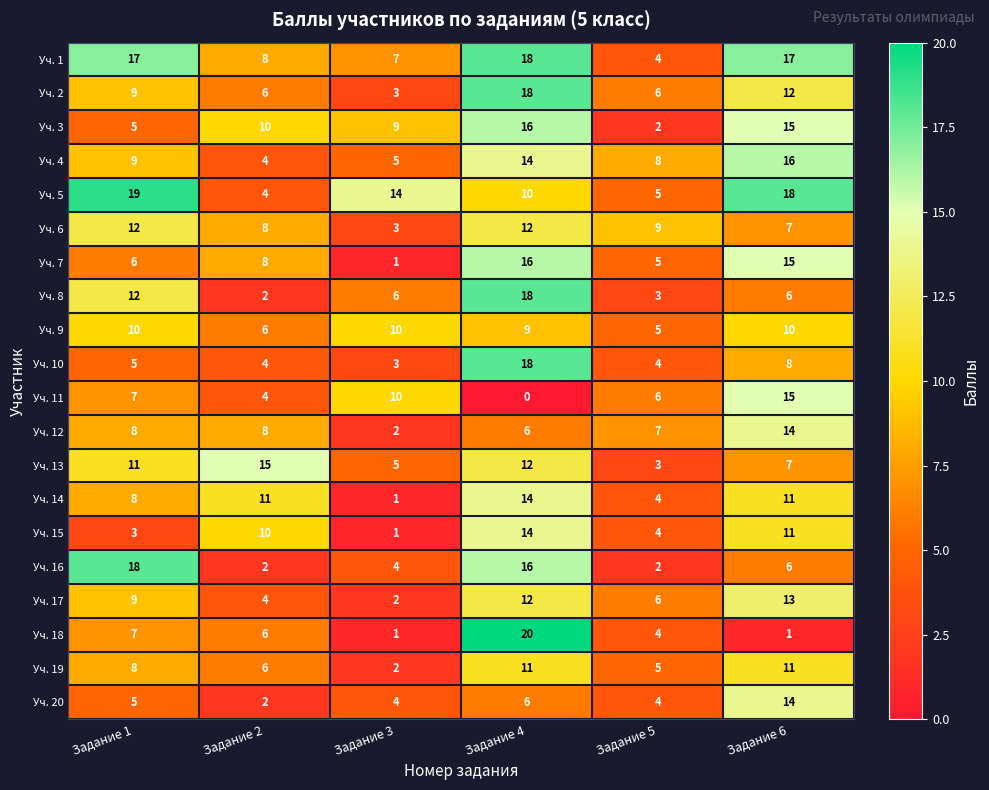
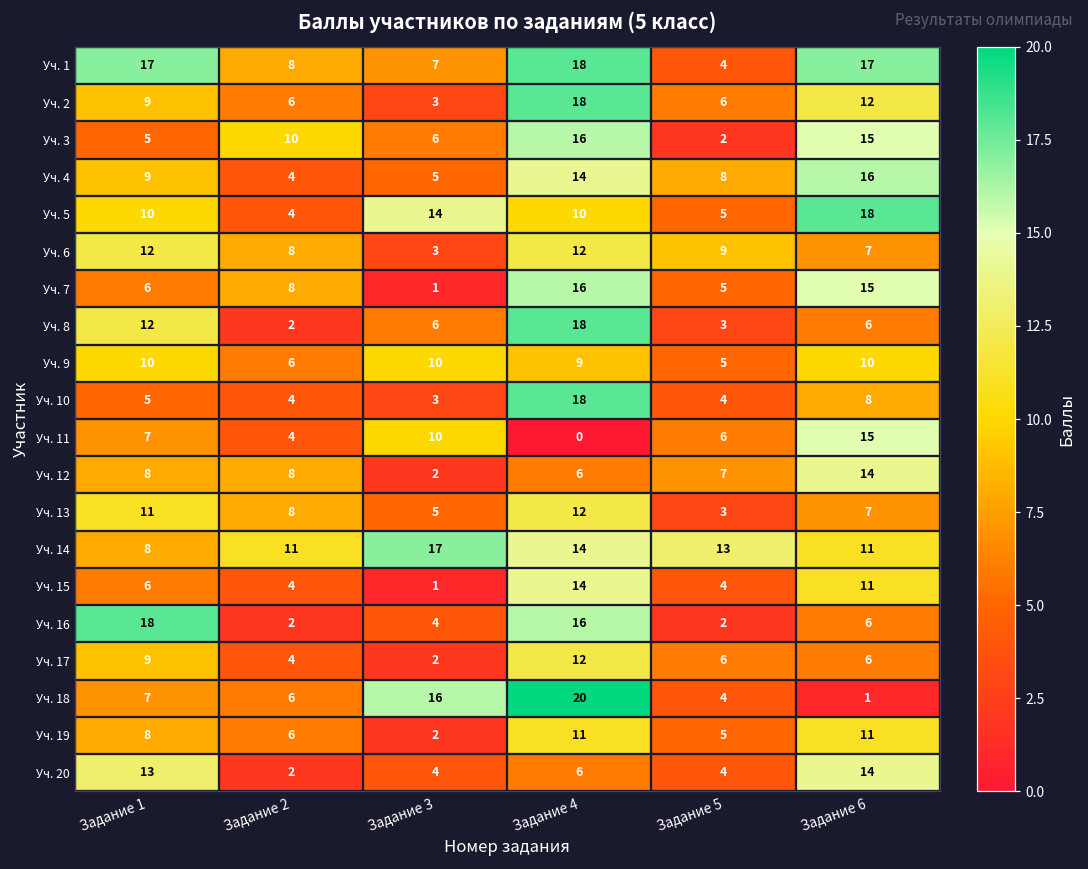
Уч. 3, Задание 3: 9 -> 6
Уч. 5, Задание 1: 19 -> 10
Уч. 13, Задание 2: 15 -> 8
Уч. 14, Задание 3: 1 -> 17
Уч. 14, Задание 5: 4 -> 13
Уч. 15, Задание 1: 3 -> 6
Уч. 15, Задание 2: 10 -> 4
Уч. 17, Задание 6: 13 -> 6
Уч. 18, Задание 3: 1 -> 16
Уч. 20, Задание 1: 5 -> 13
